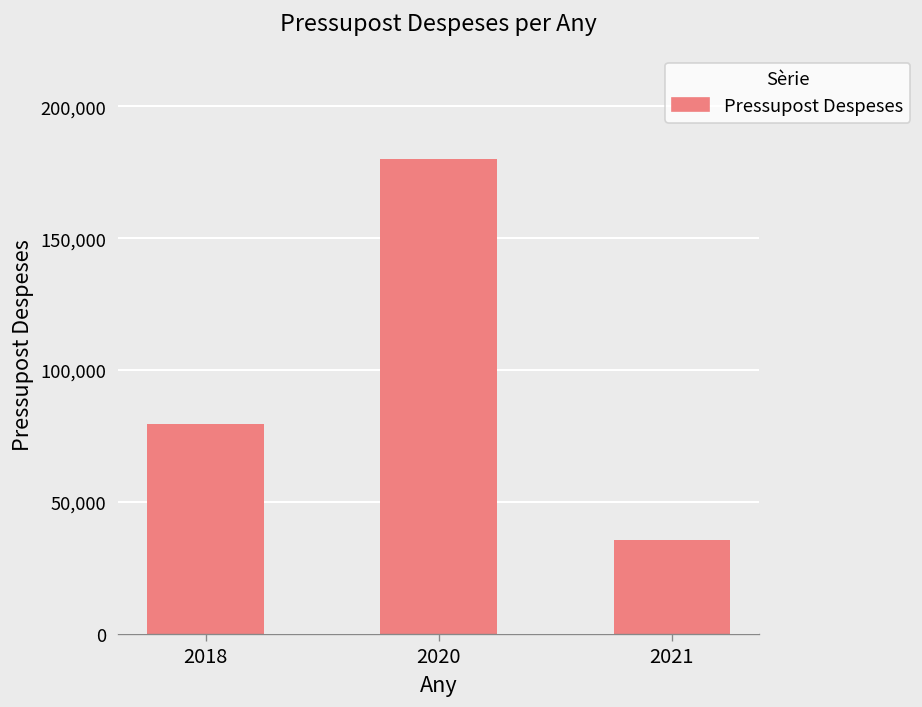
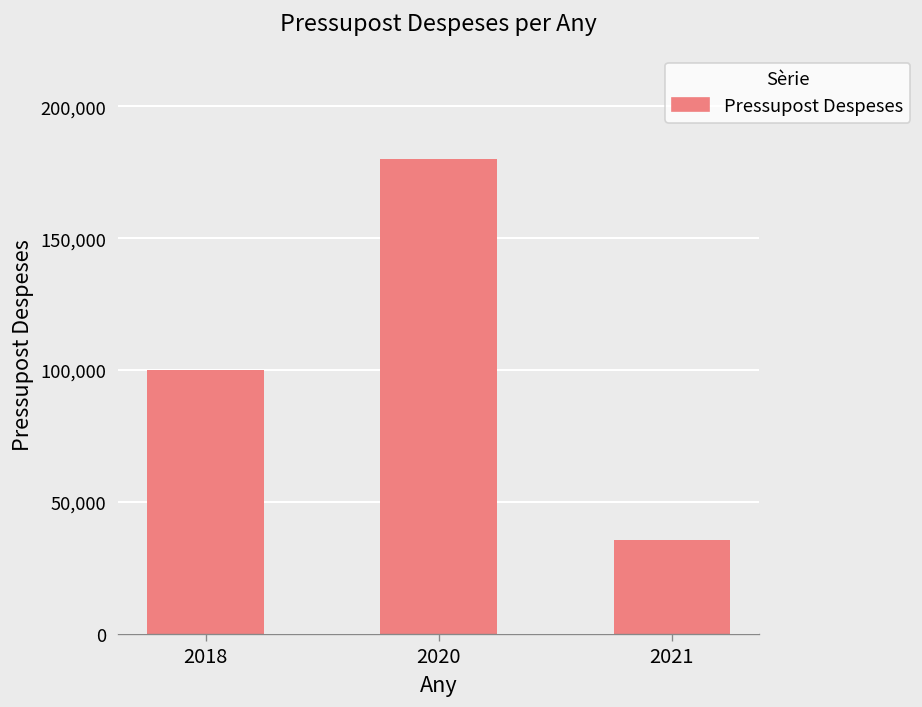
2018: 80,000 -> 100,000
